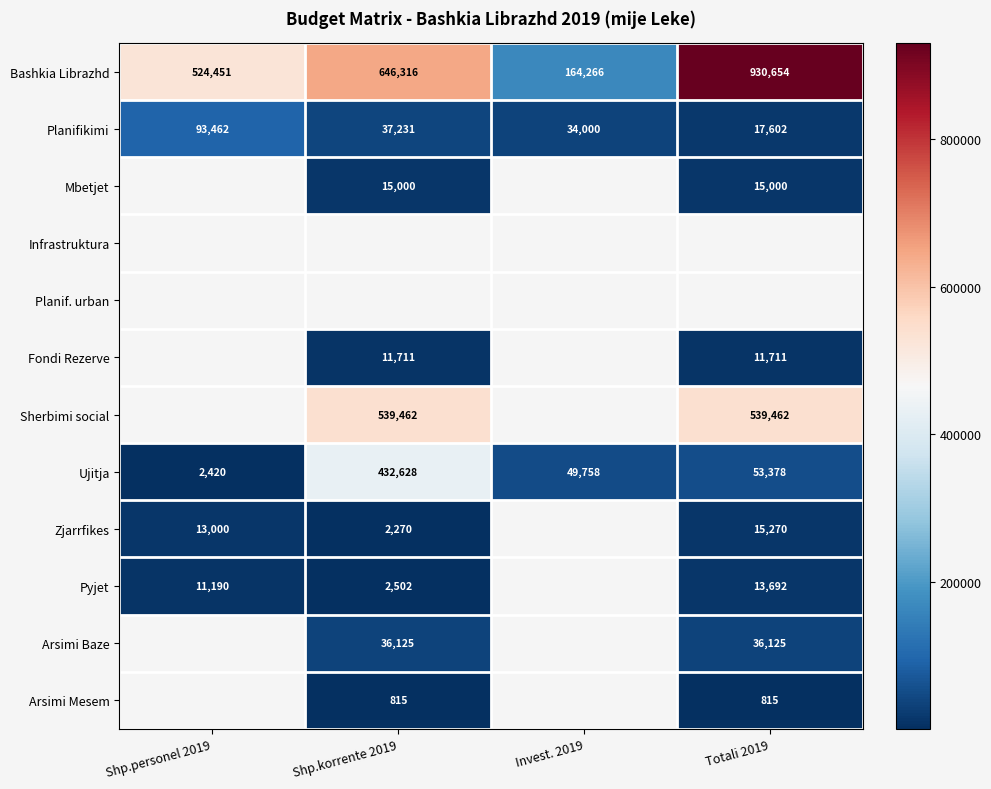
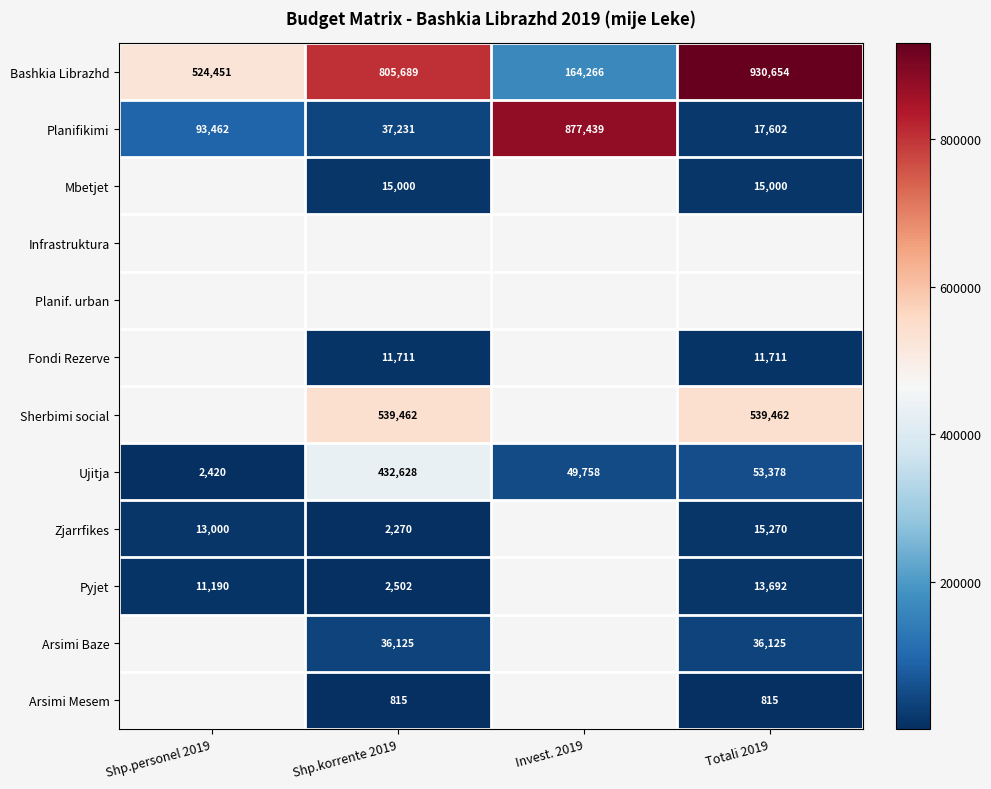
Bashkia Librazhd, Shp.korrente 2019: 646,316 -> 805,689
Planifikimi, Invest. 2019: 34,000 -> 877,439
